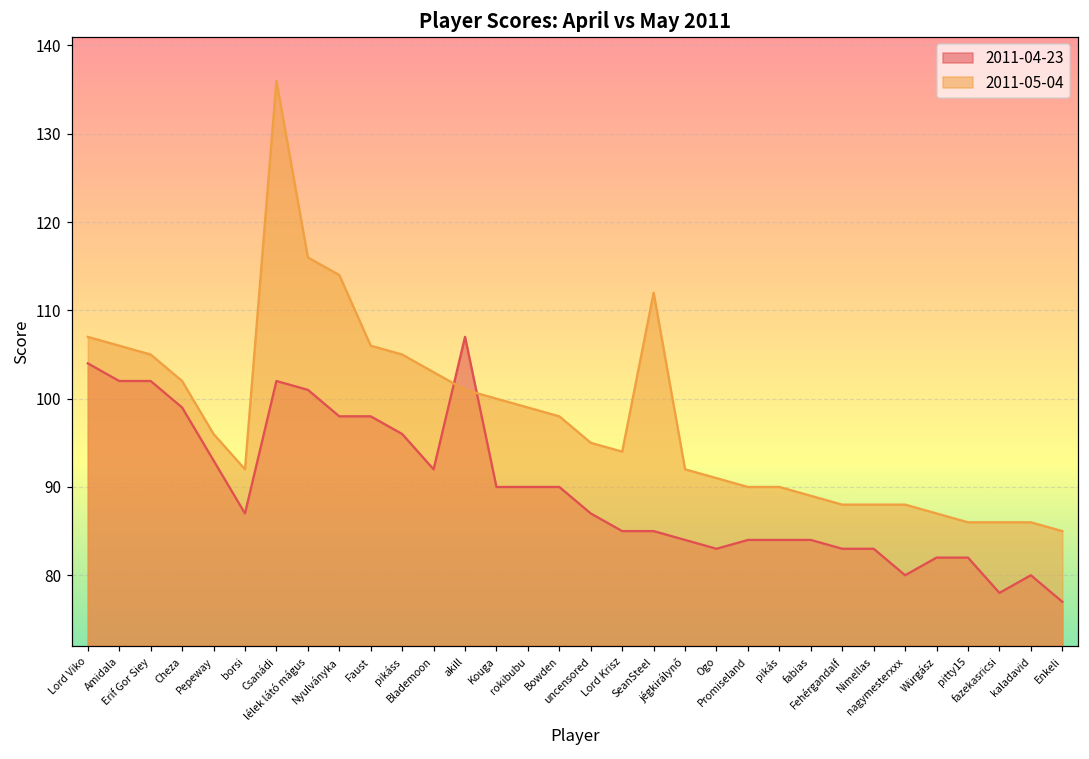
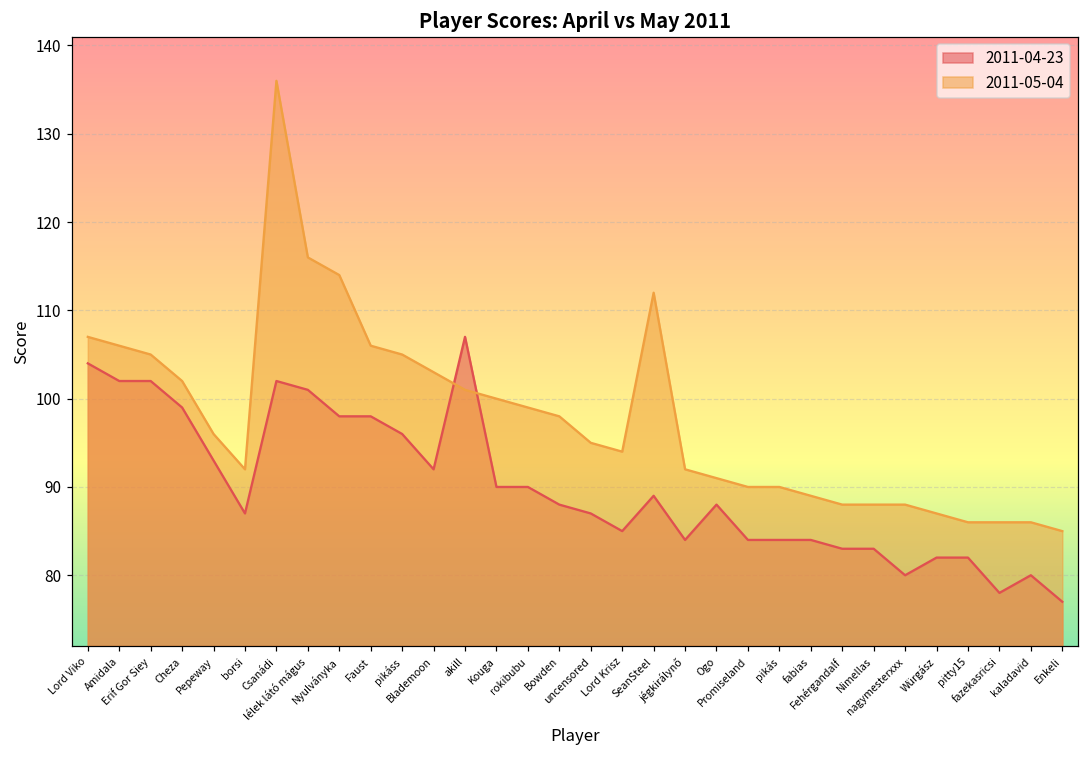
2011-04-23, Bowden: 90 -> 88
2011-04-23, SeanSteel: 85 -> 89
2011-04-23, Ogo: 83 -> 88
